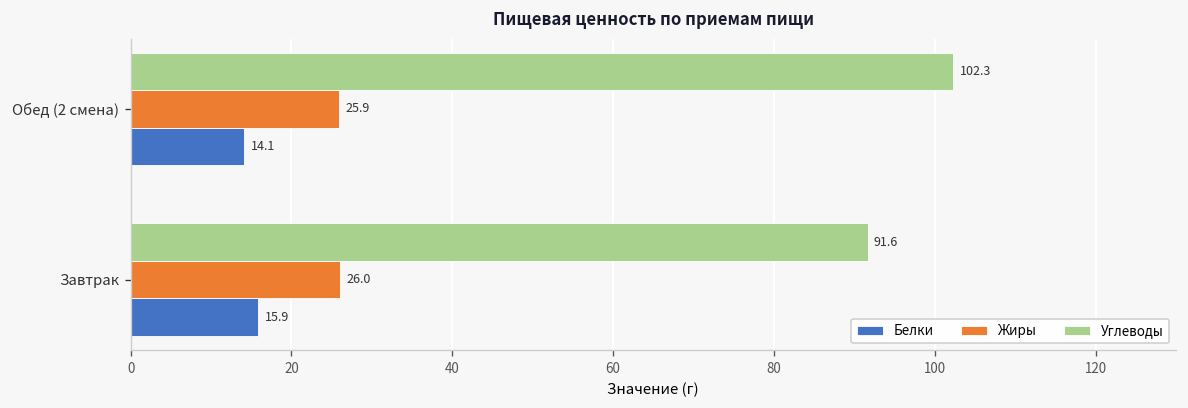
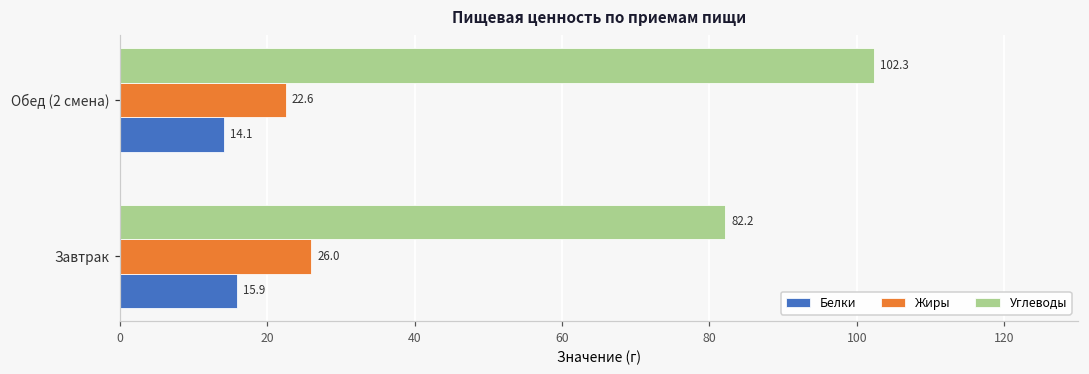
Жиры, Обед (2 смена): 25.9 -> 22.6
Углеводы, Завтрак: 91.6 -> 82.2
